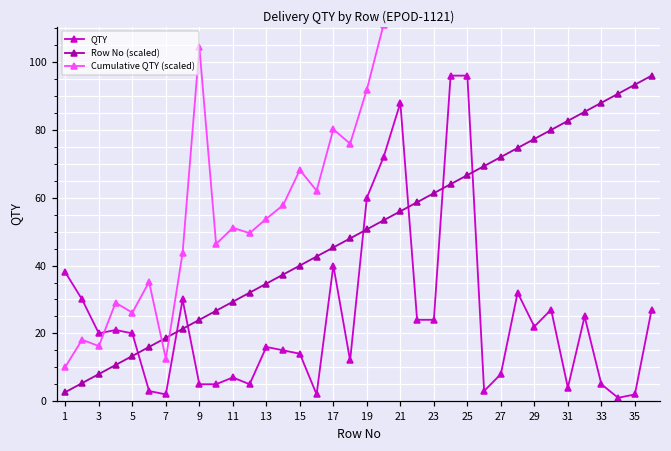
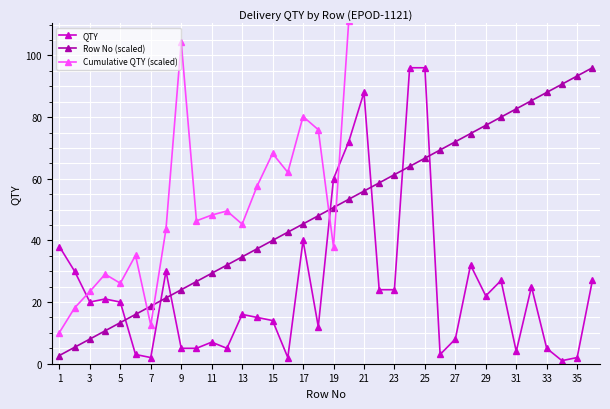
Cumulative QTY (scaled), 3: 16 -> 23
Cumulative QTY (scaled), 11: 51 -> 48
Cumulative QTY (scaled), 13: 54 -> 45
Cumulative QTY (scaled), 19: 92 -> 38
